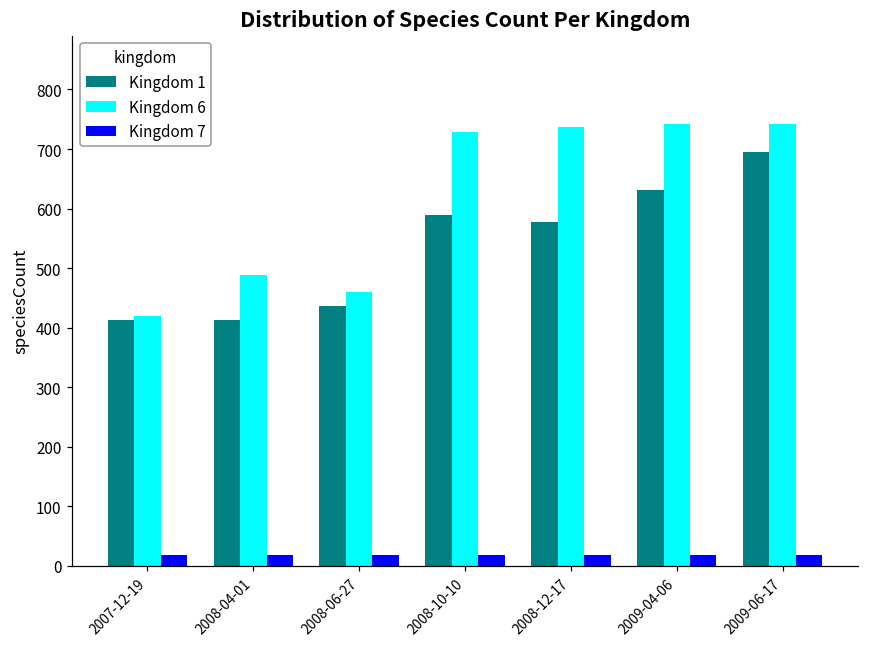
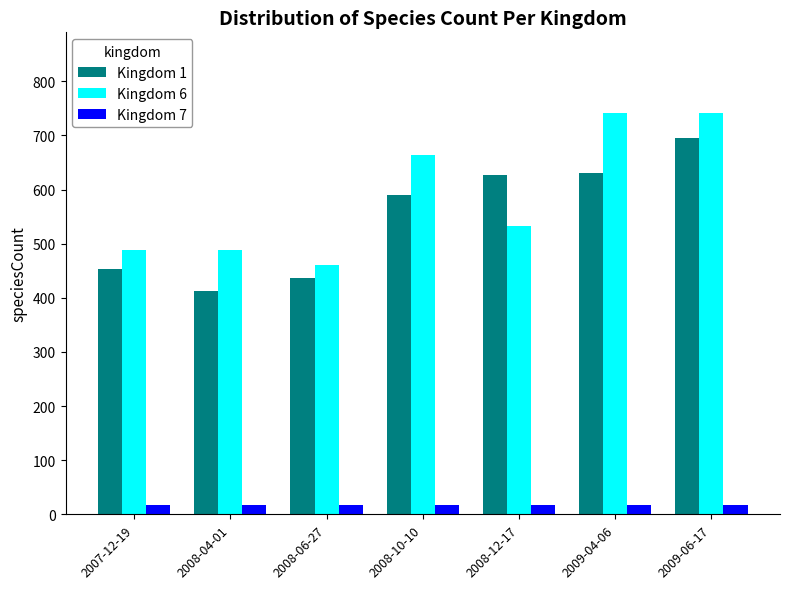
Kingdom 1, 2007-12-19: 410 -> 450
Kingdom 6, 2007-12-19: 420 -> 490
Kingdom 6, 2008-10-10: 730 -> 660
Kingdom 1, 2008-12-17: 580 -> 630
Kingdom 6, 2008-12-17: 740 -> 530
